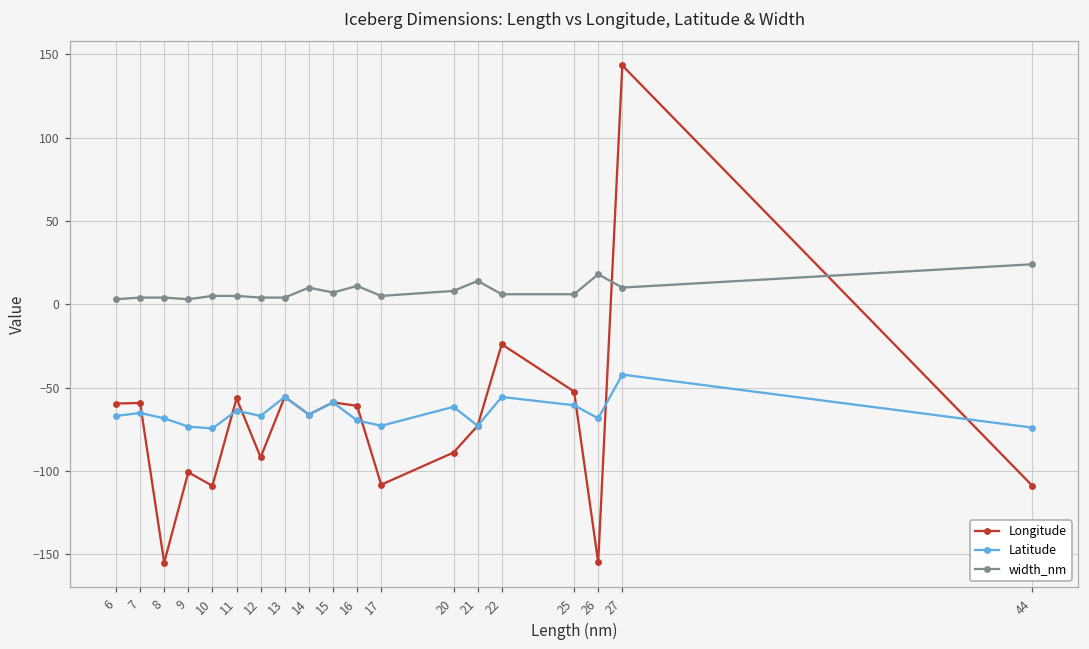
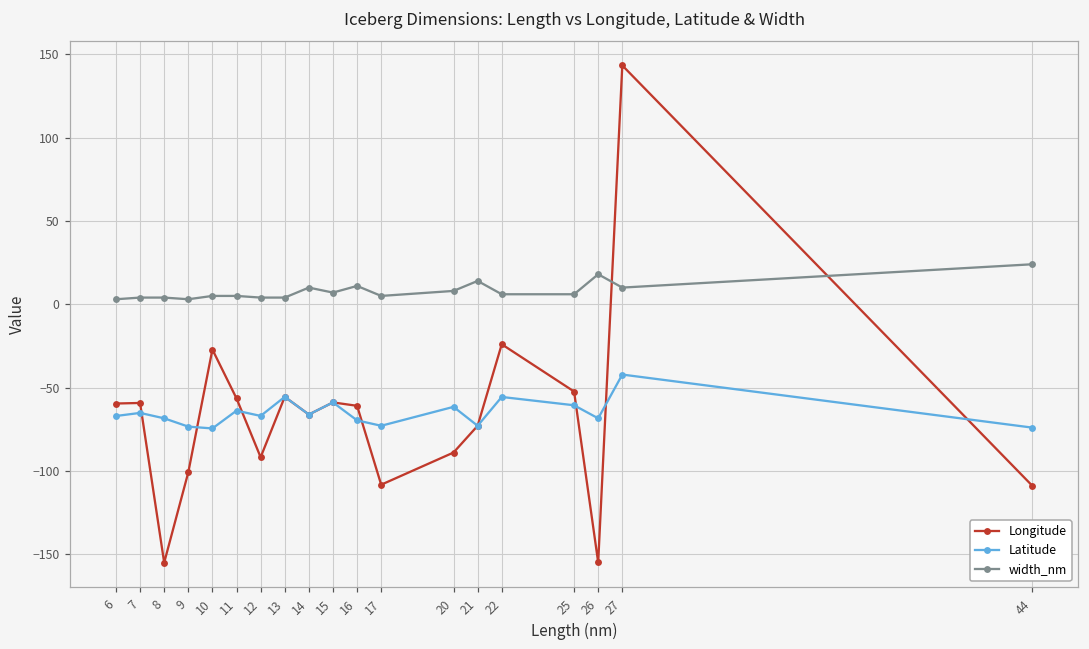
Longitude, 10: -109 -> -27
